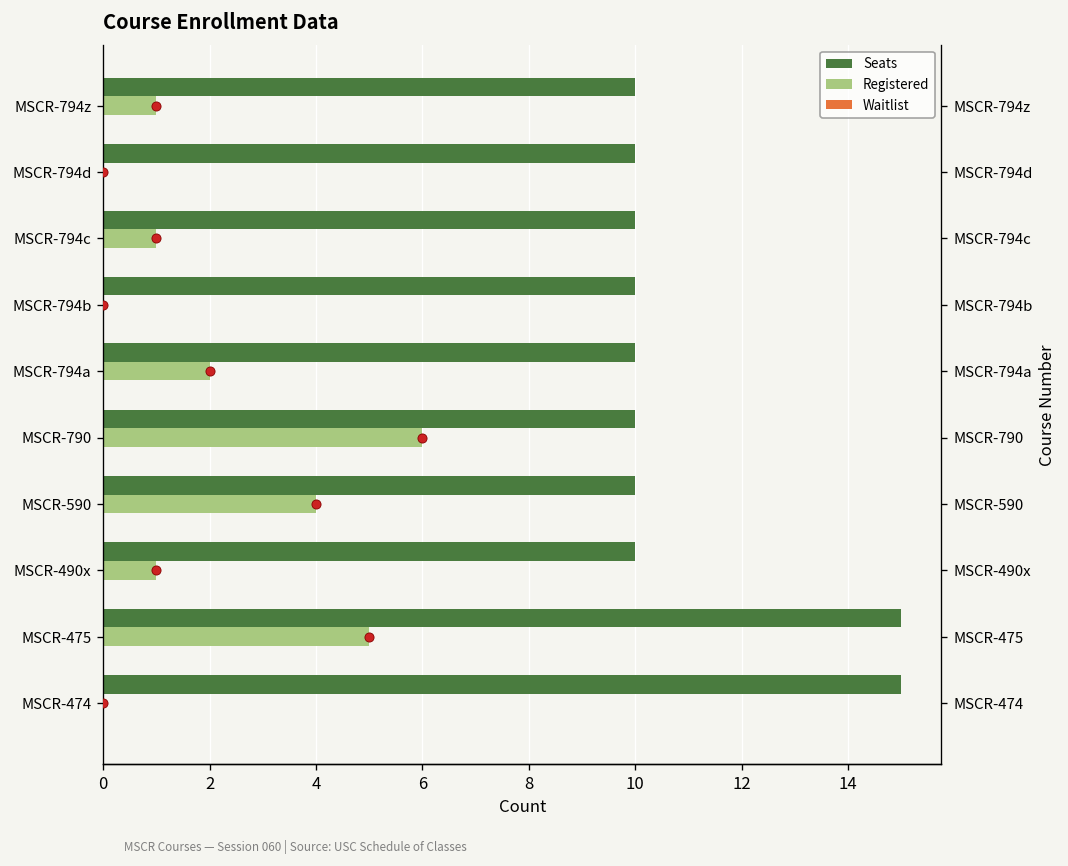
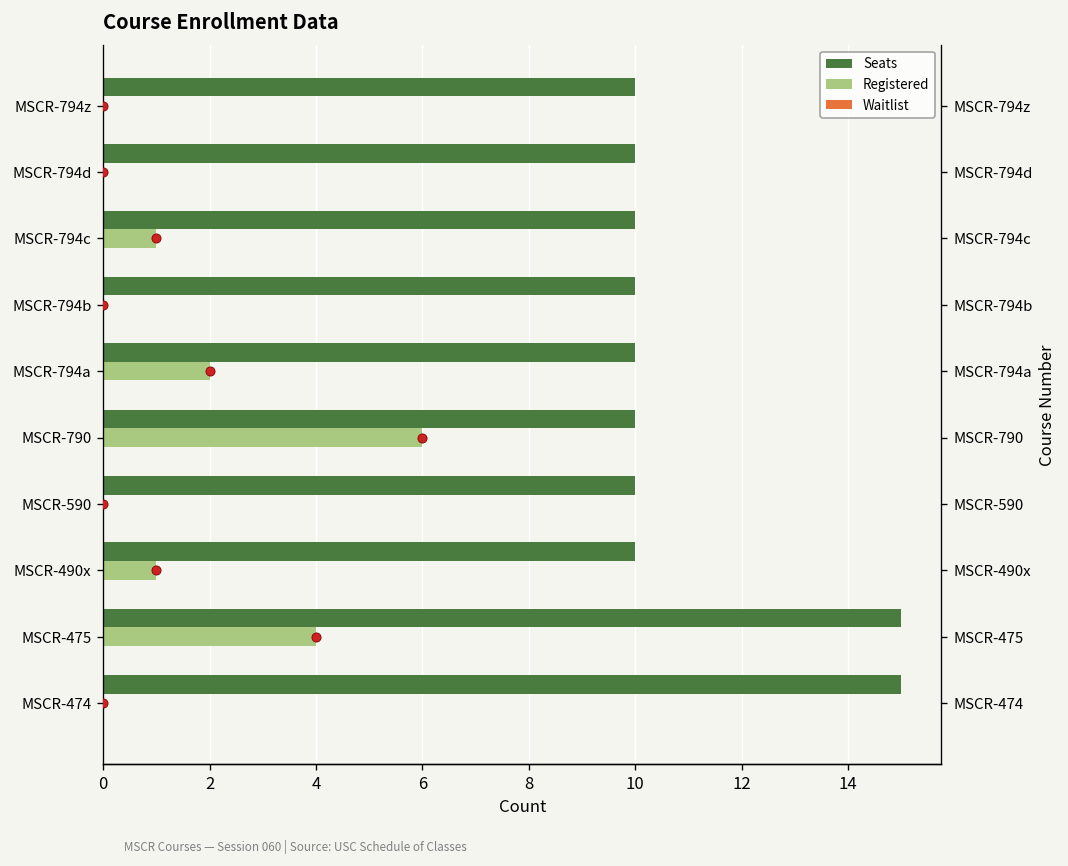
Registered, MSCR-794z: 1 -> 0
Registered, MSCR-590: 4 -> 0
Registered, MSCR-475: 5 -> 4
